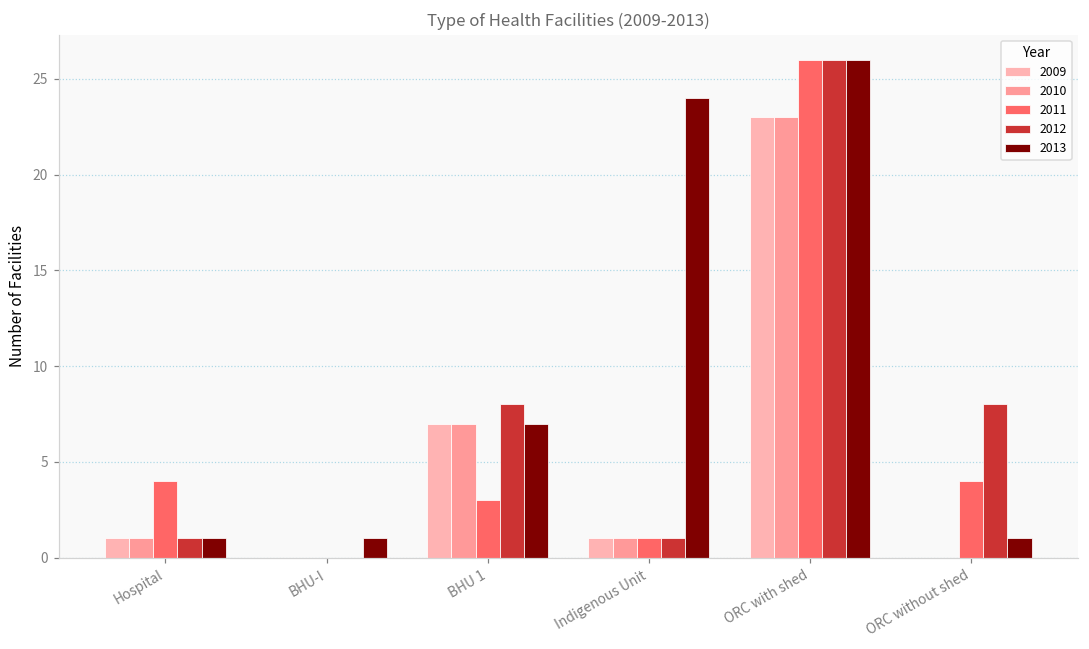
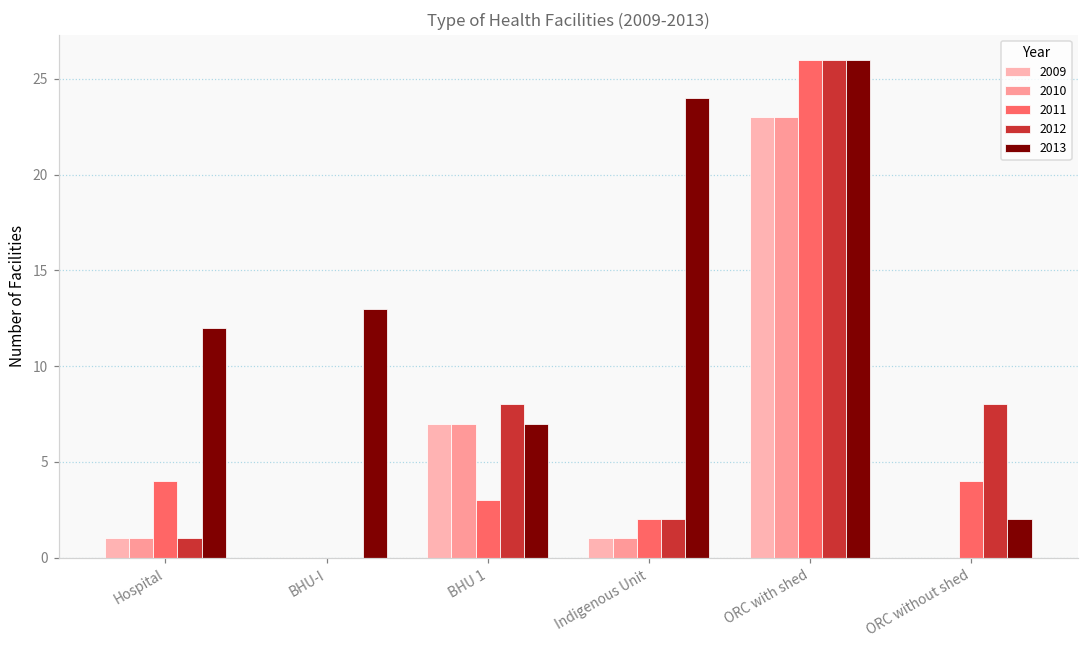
2013, Hospital: 1 -> 12
2013, BHU-I: 1 -> 13
2011, Indigenous Unit: 1 -> 2
2012, Indigenous Unit: 1 -> 2
2013, ORC without shed: 1 -> 2
